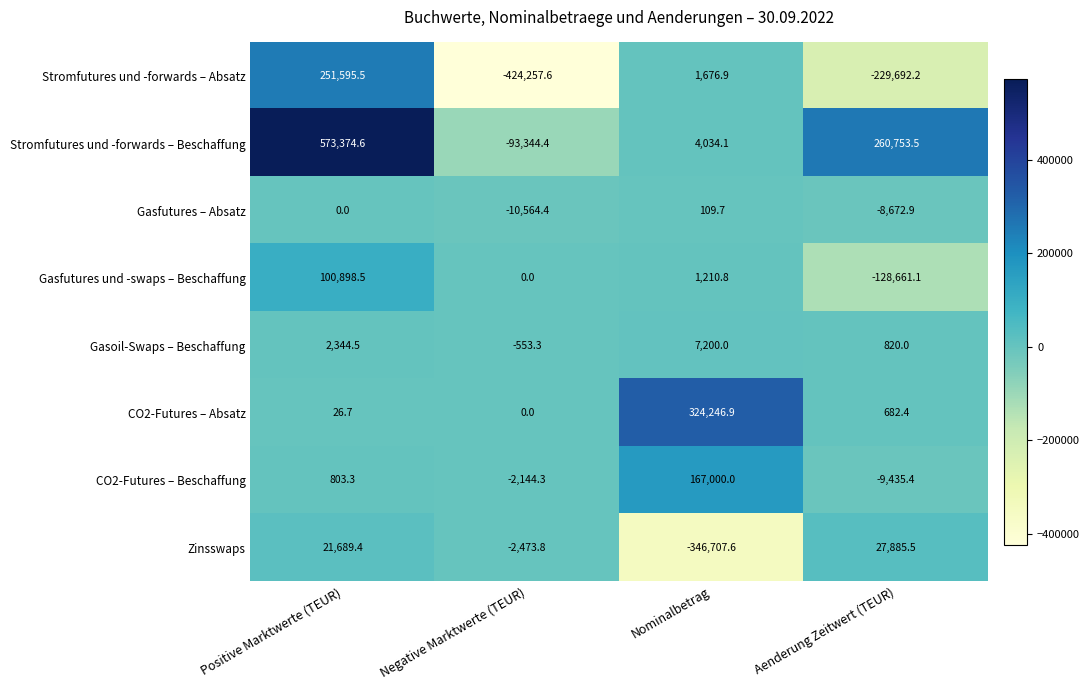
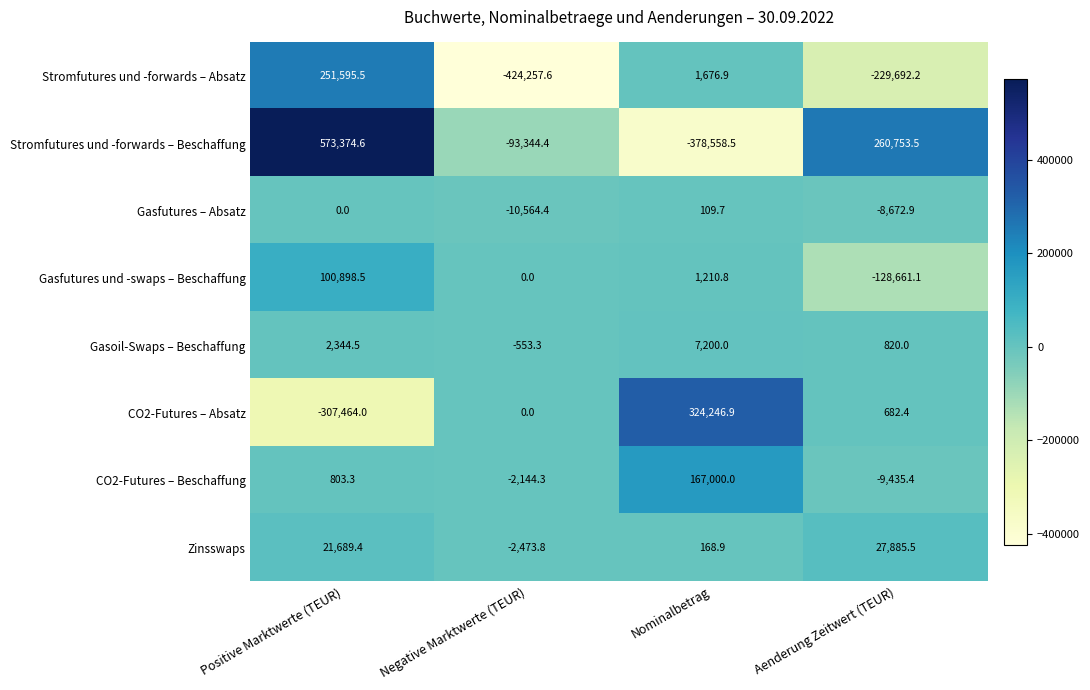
Stromfutures und -forwards – Beschaffung, Nominalbetrag: 4,034.1 -> -378,558.5
CO2-Futures – Absatz, Positive Marktwerte (TEUR): 26.7 -> -307,464.0
Zinsswaps, Nominalbetrag: -346,707.6 -> 168.9
